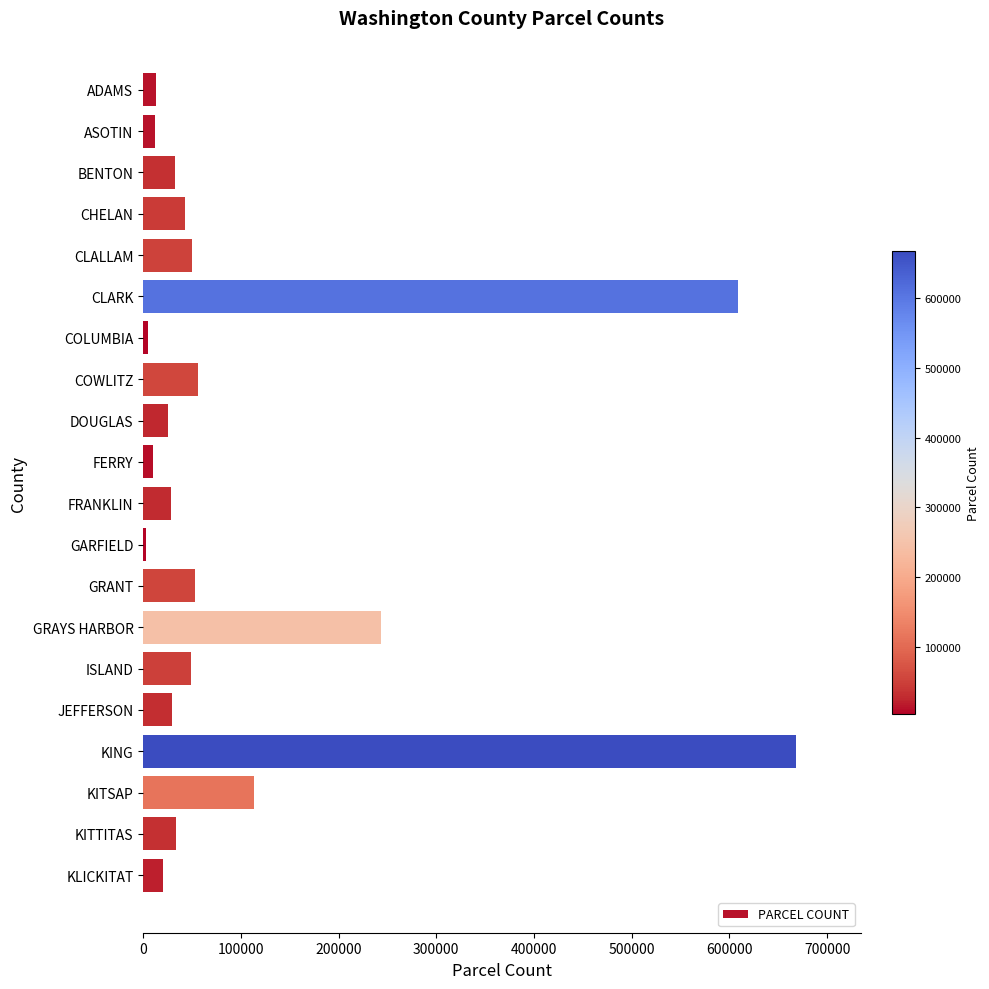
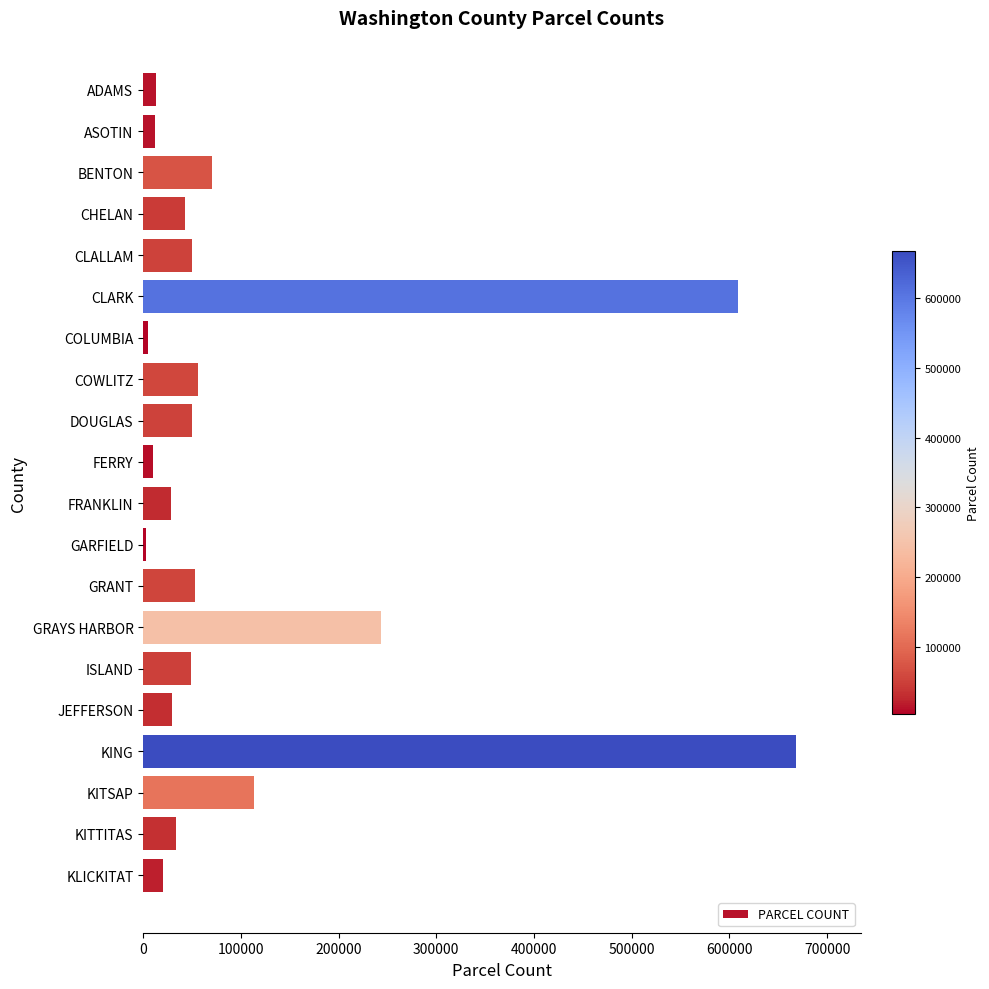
BENTON: 30000 -> 70000
DOUGLAS: 30000 -> 50000
